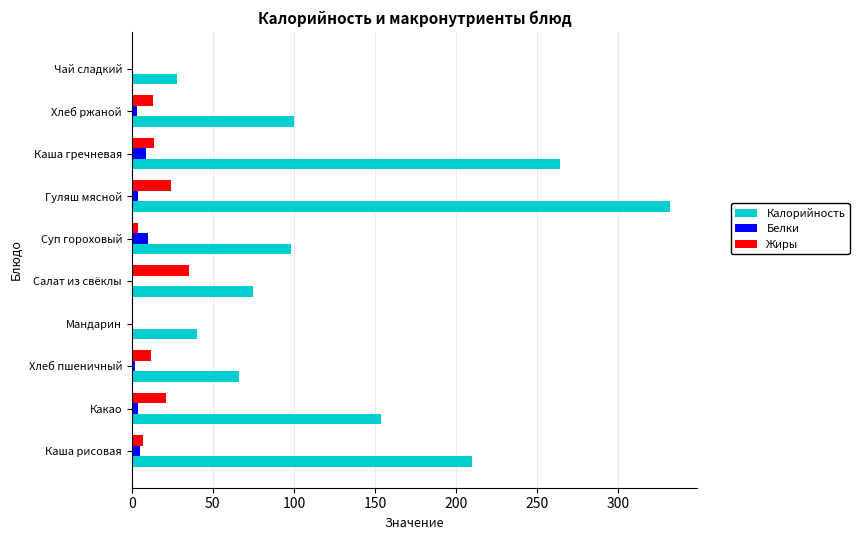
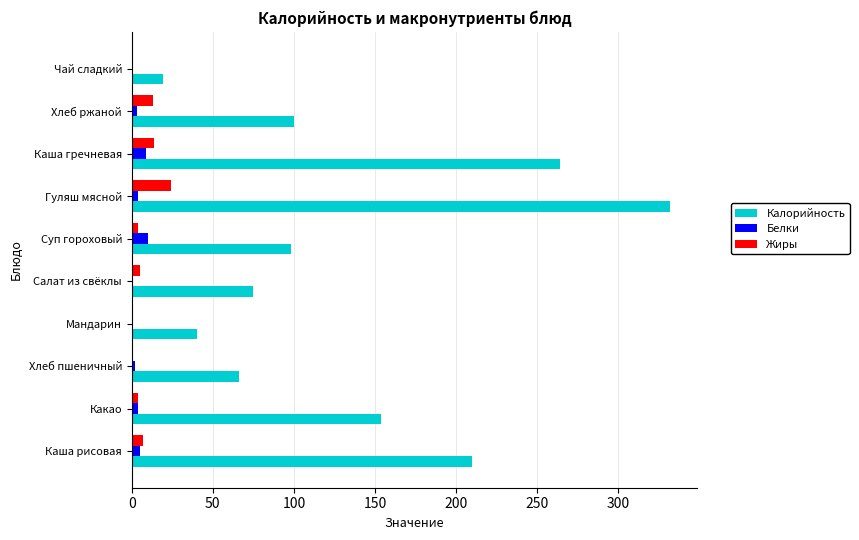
Калорийность, Чай сладкий: 28 -> 19
Жиры, Салат из свёклы: 35 -> 5
Жиры, Хлеб пшеничный: 12 -> 1
Жиры, Какао: 21 -> 4
